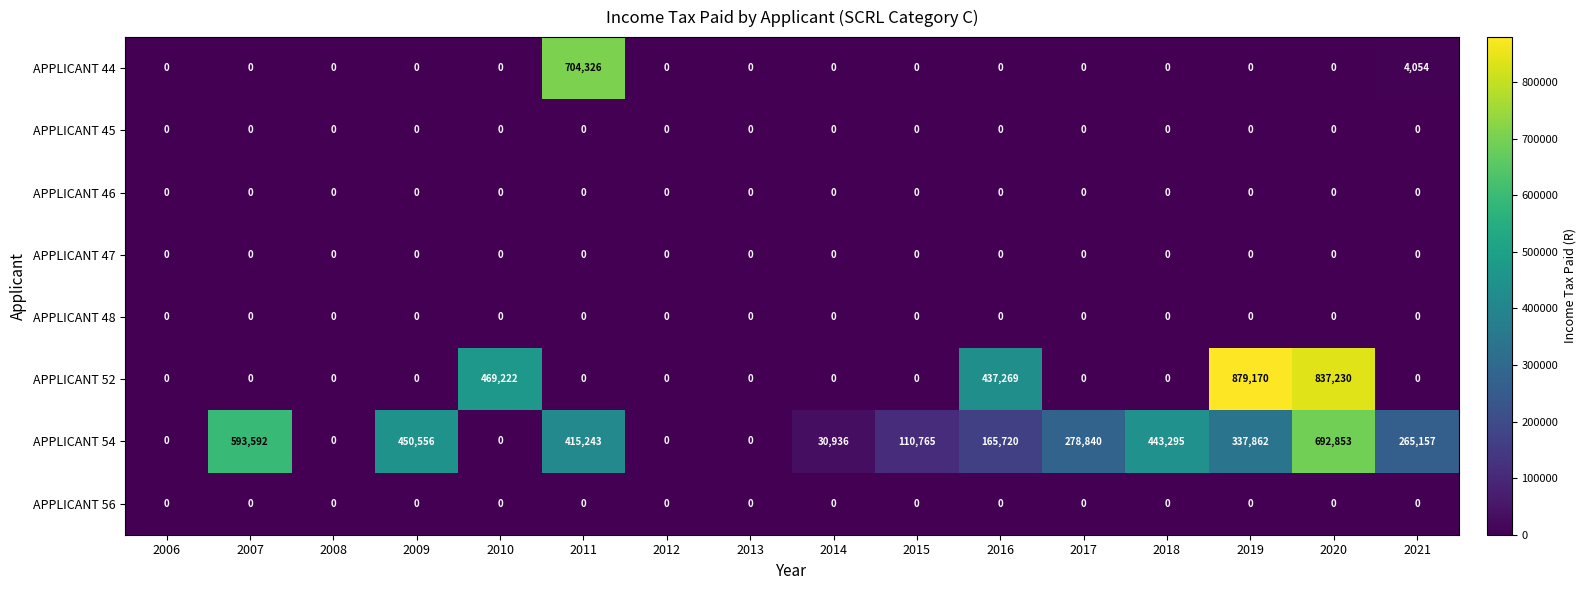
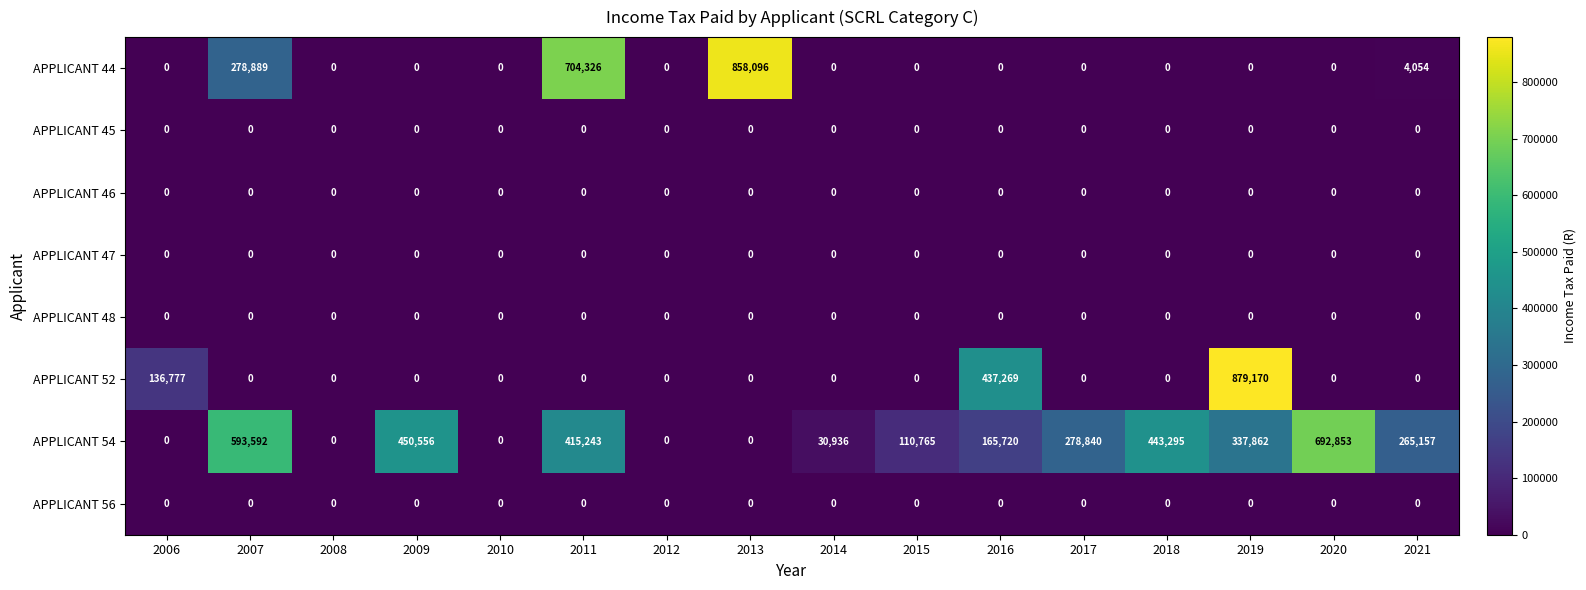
APPLICANT 44, 2007: 0 -> 278,889
APPLICANT 44, 2013: 0 -> 858,096
APPLICANT 52, 2006: 0 -> 136,777
APPLICANT 52, 2010: 469,222 -> 0
APPLICANT 52, 2020: 837,230 -> 0
